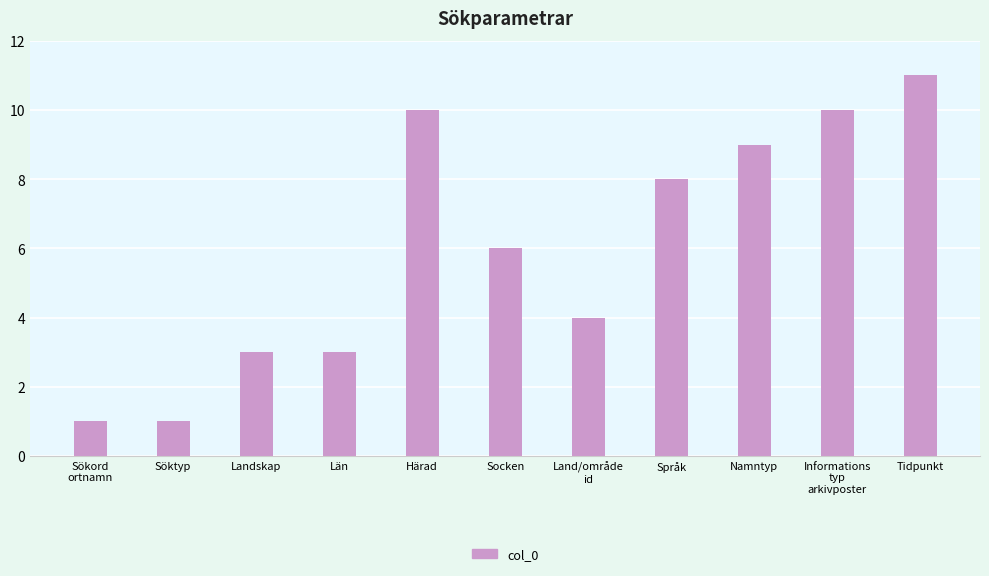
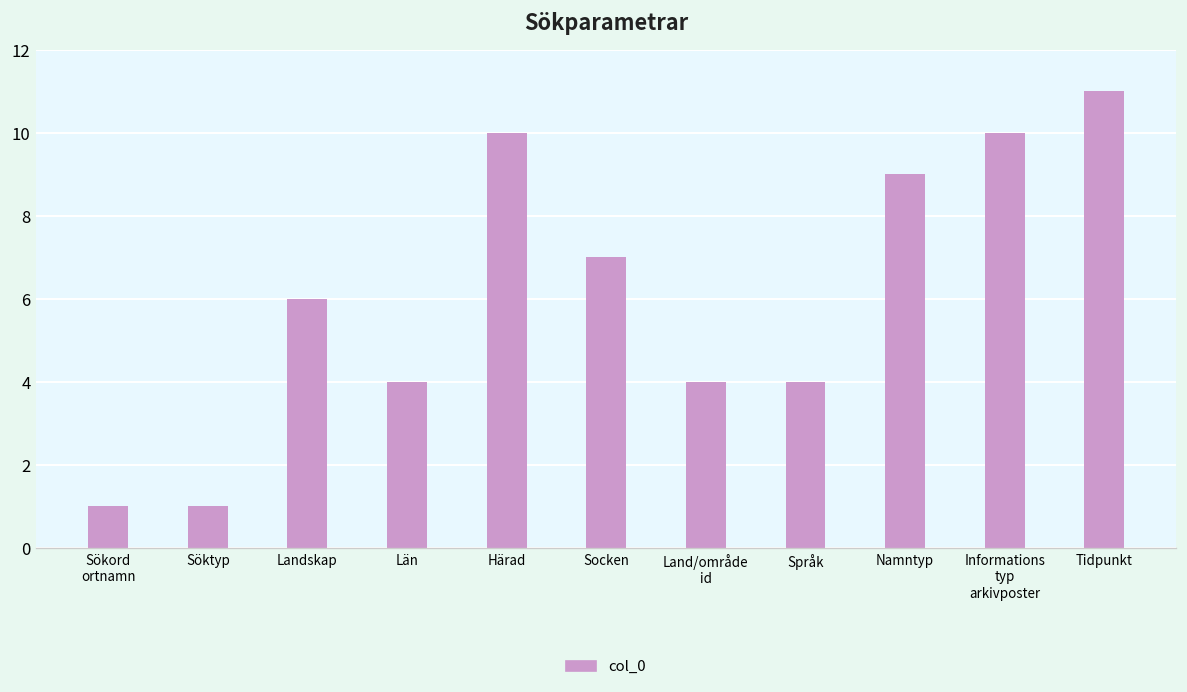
Landskap: 3 -> 6
Län: 3 -> 4
Socken: 6 -> 7
Språk: 8 -> 4
